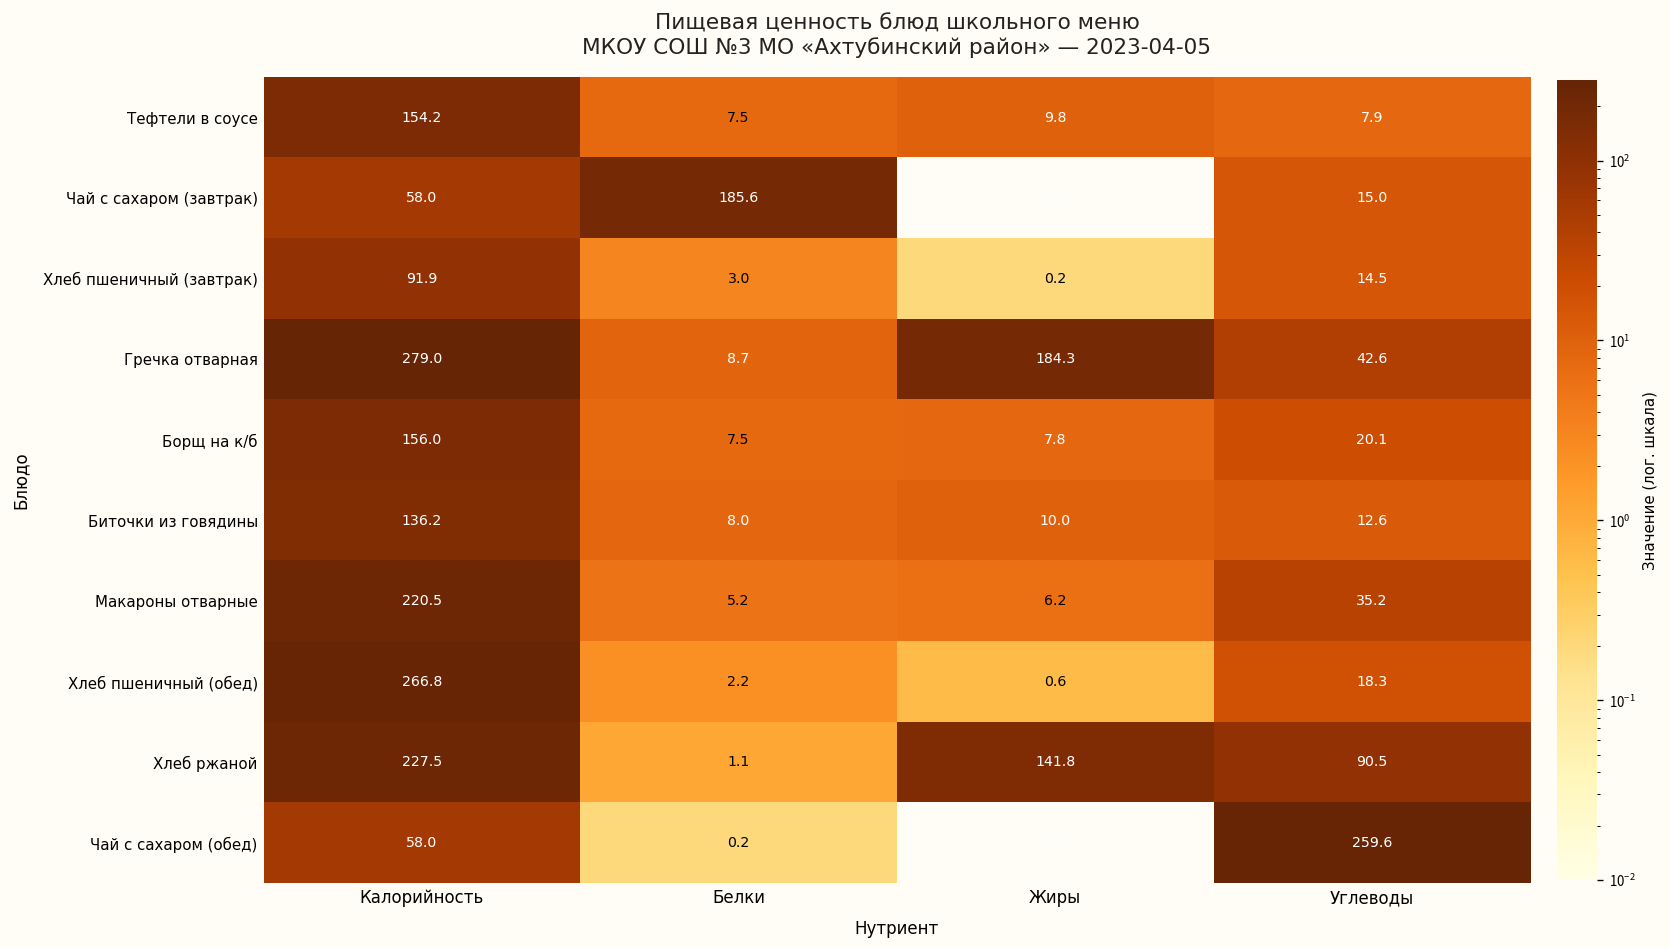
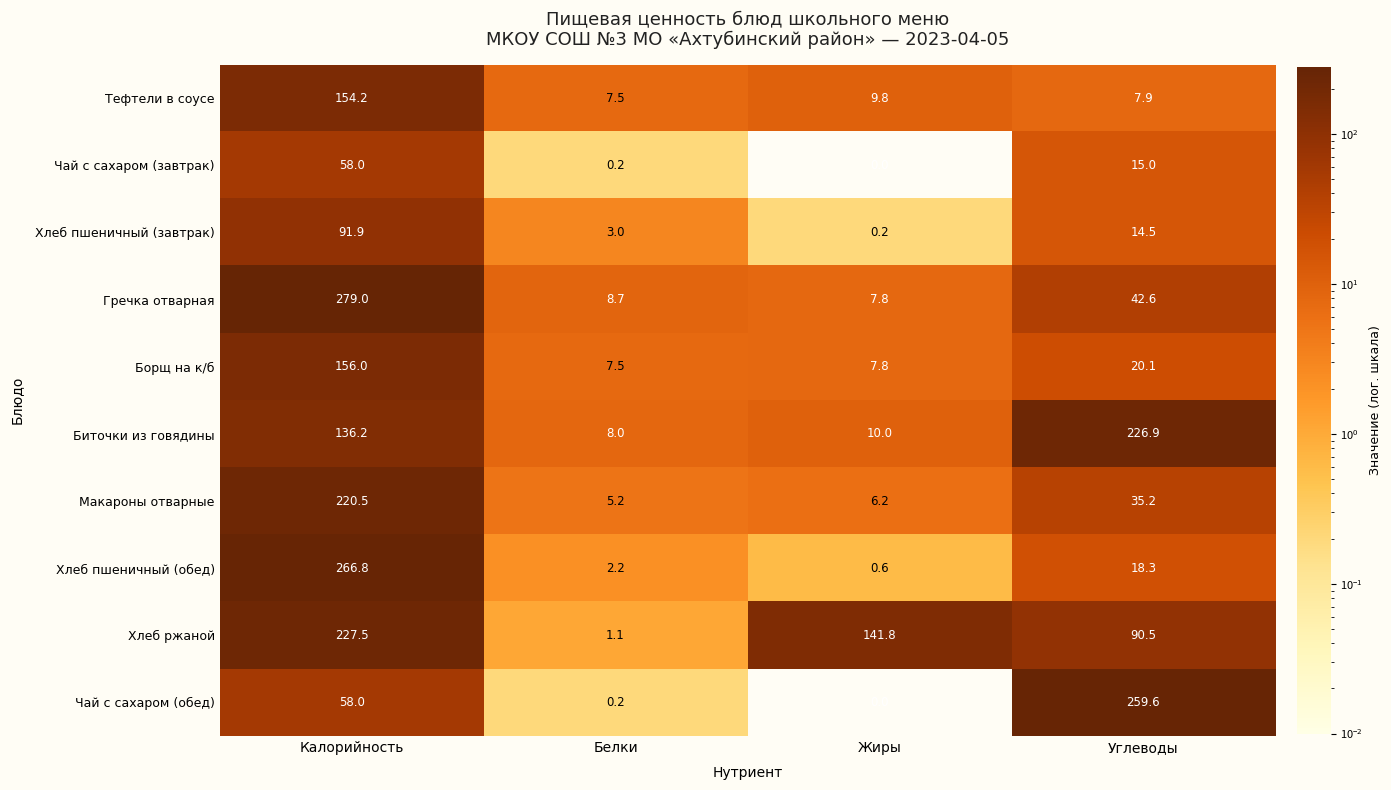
Чай с сахаром (завтрак), Белки: 185.6 -> 0.2
Гречка отварная, Жиры: 184.3 -> 7.8
Биточки из говядины, Углеводы: 12.6 -> 226.9
